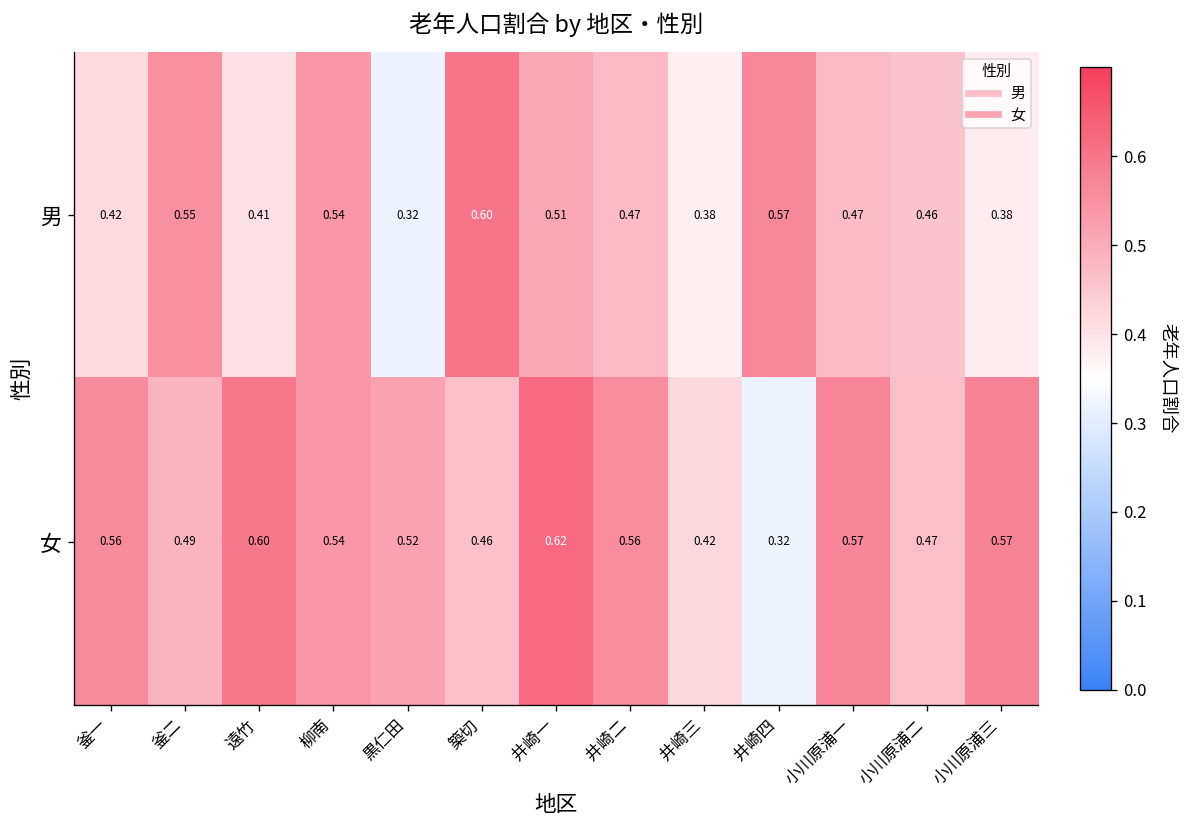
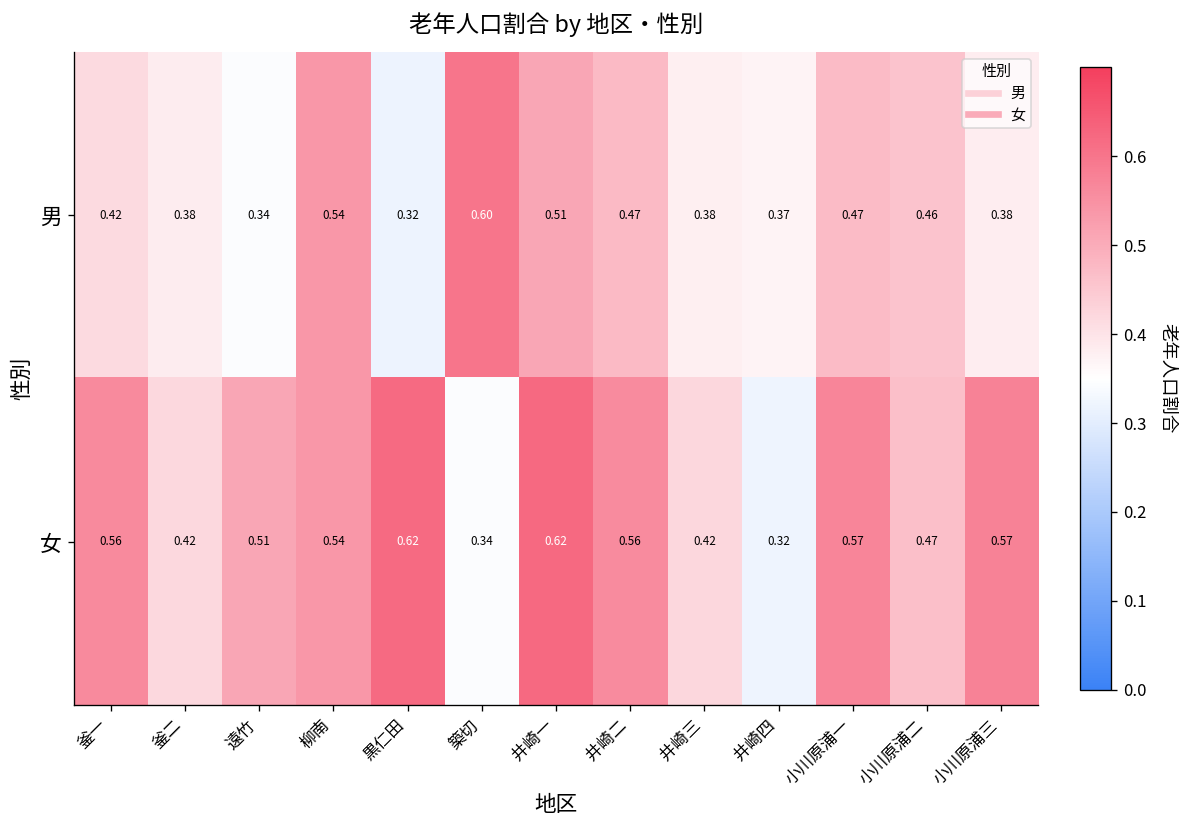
男, 釜二: 0.55 -> 0.38
男, 遠竹: 0.41 -> 0.34
男, 井崎四: 0.57 -> 0.37
女, 釜二: 0.49 -> 0.42
女, 遠竹: 0.60 -> 0.51
女, 黒仁田: 0.52 -> 0.62
女, 築切: 0.46 -> 0.34
